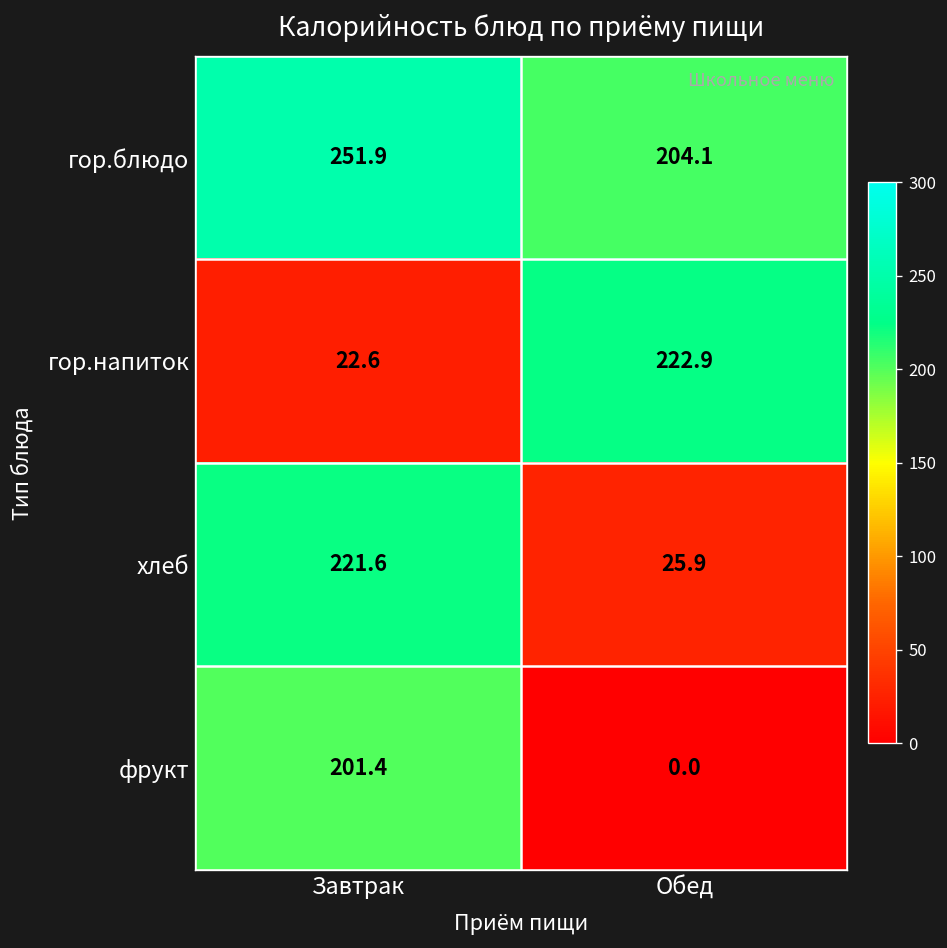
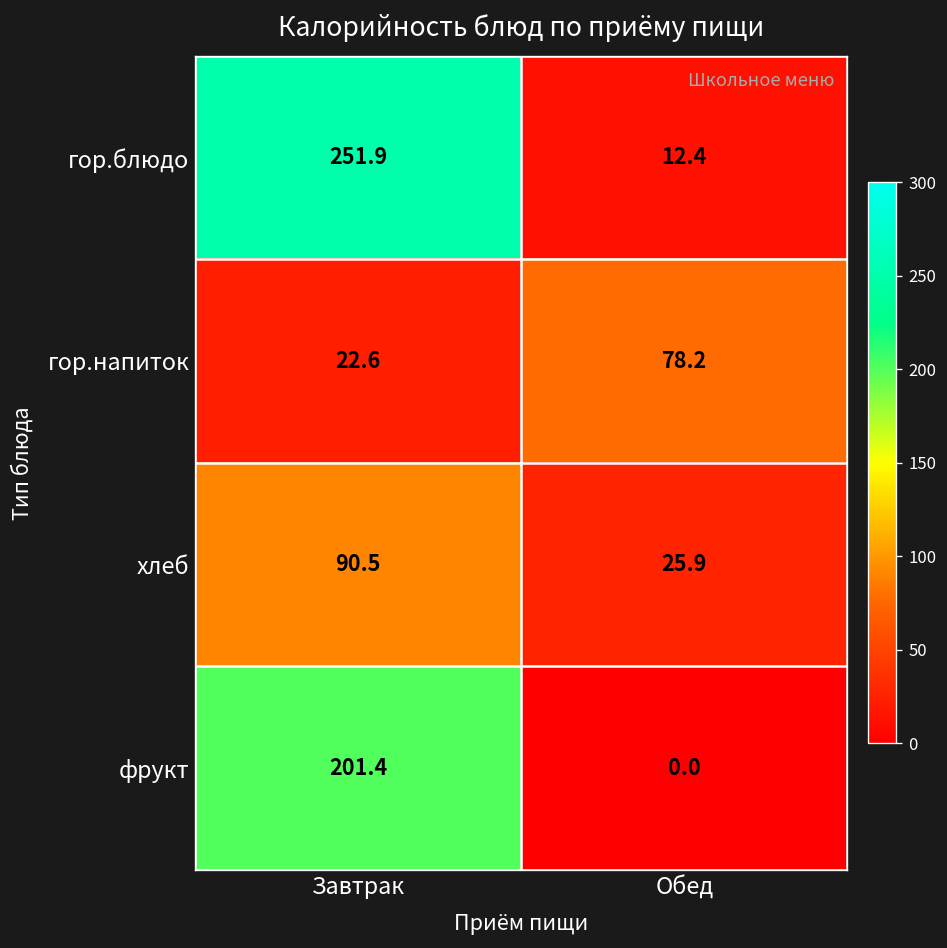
гор.блюдо, Обед: 204.1 -> 12.4
гор.напиток, Обед: 222.9 -> 78.2
хлеб, Завтрак: 221.6 -> 90.5
